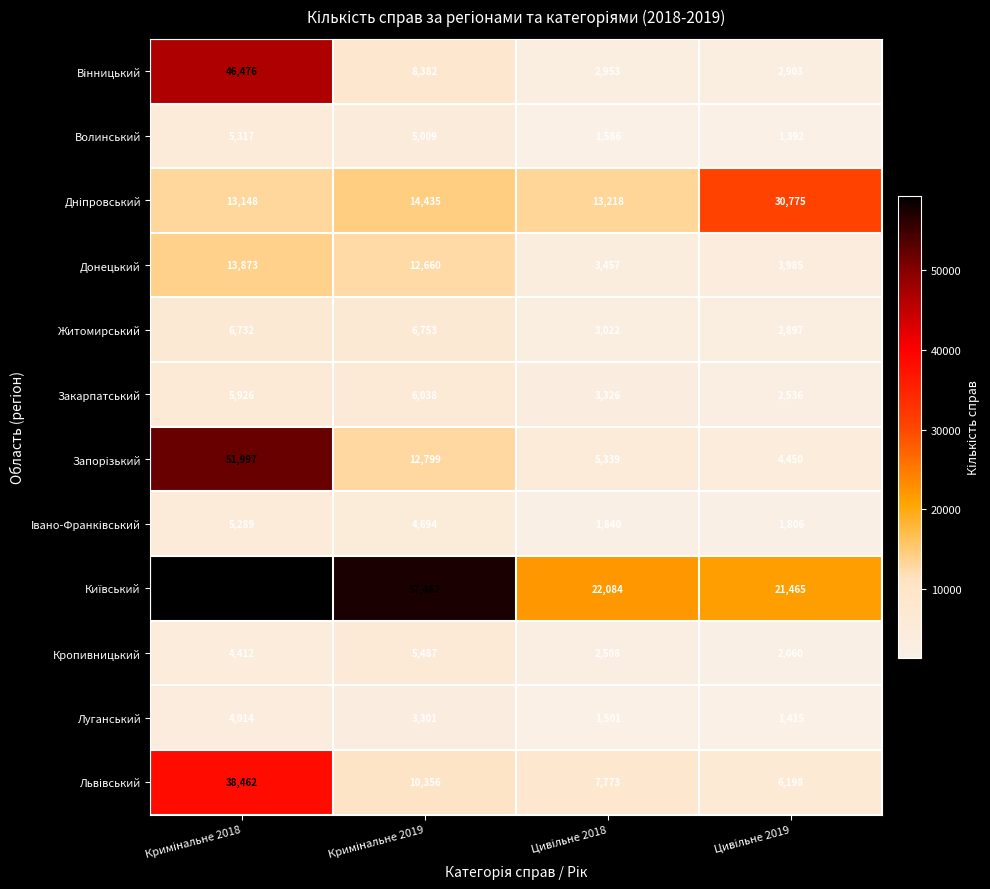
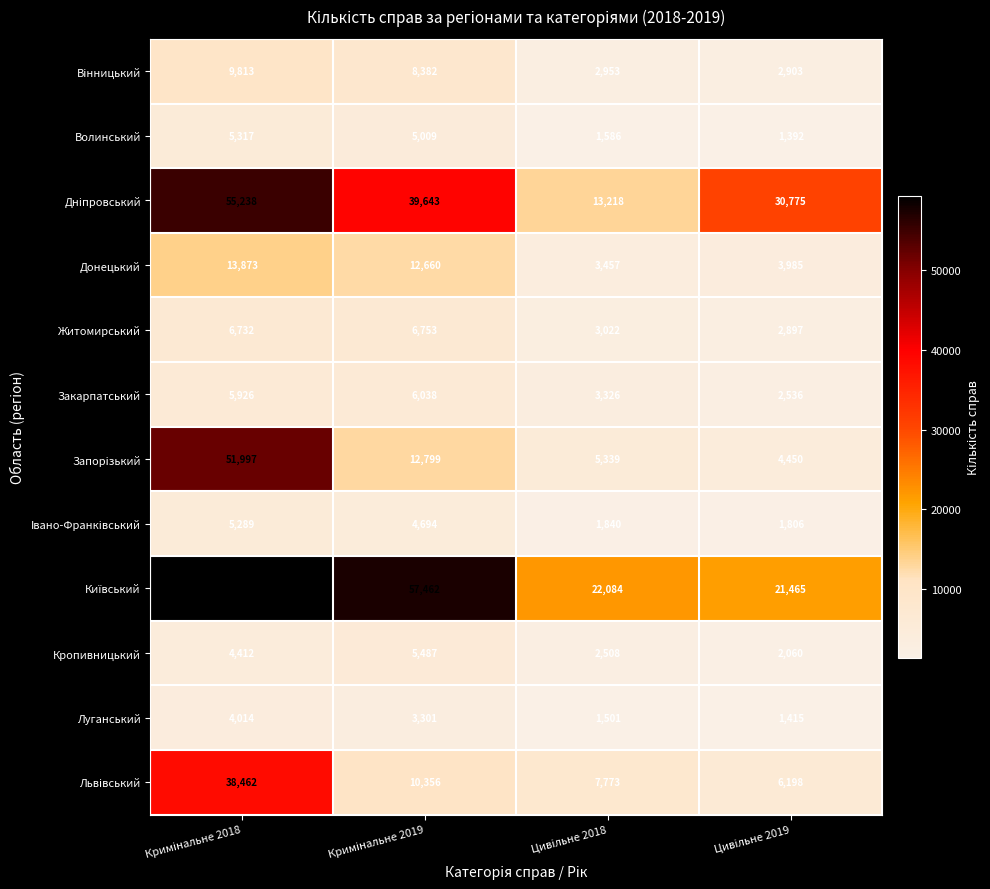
Вінницький, Кримінальне 2018: 46,476 -> 9,813
Дніпровський, Кримінальне 2018: 13,148 -> 55,238
Дніпровський, Кримінальне 2019: 14,435 -> 39,643
